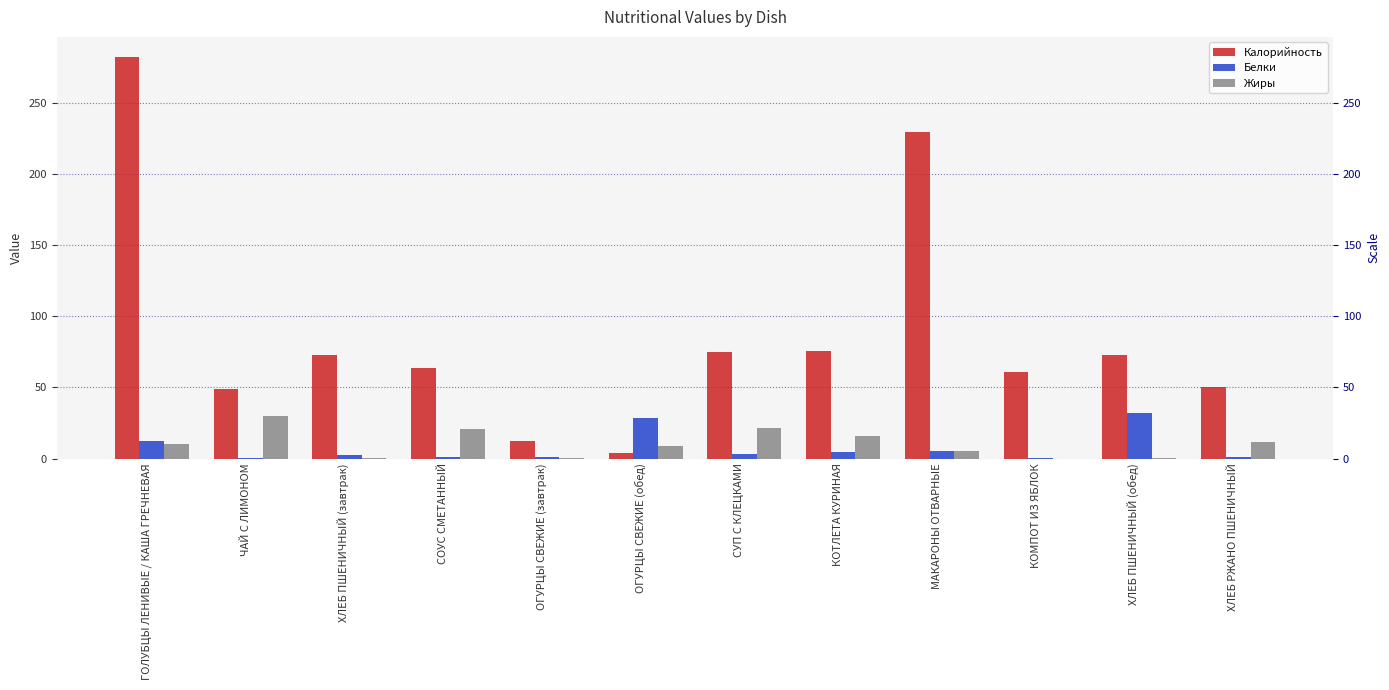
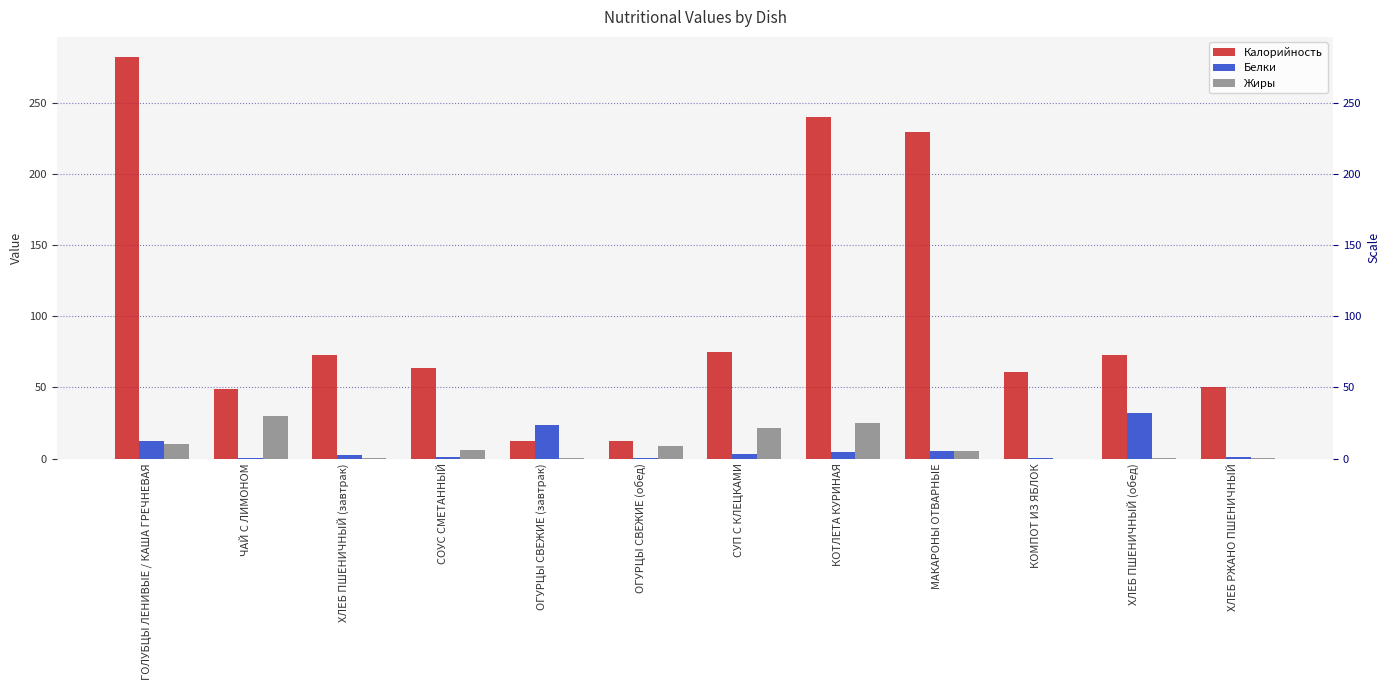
Жиры, СОУС СМЕТАННЫЙ: 21 -> 6
Белки, ОГУРЦЫ СВЕЖИЕ (завтрак): 1 -> 24
Калорийность, ОГУРЦЫ СВЕЖИЕ (обед): 4 -> 12
Белки, ОГУРЦЫ СВЕЖИЕ (обед): 29 -> 1
Калорийность, КОТЛЕТА КУРИНАЯ: 76 -> 240
Жиры, КОТЛЕТА КУРИНАЯ: 16 -> 25
Жиры, ХЛЕБ РЖАНО ПШЕНИЧНЫЙ: 11 -> 0
